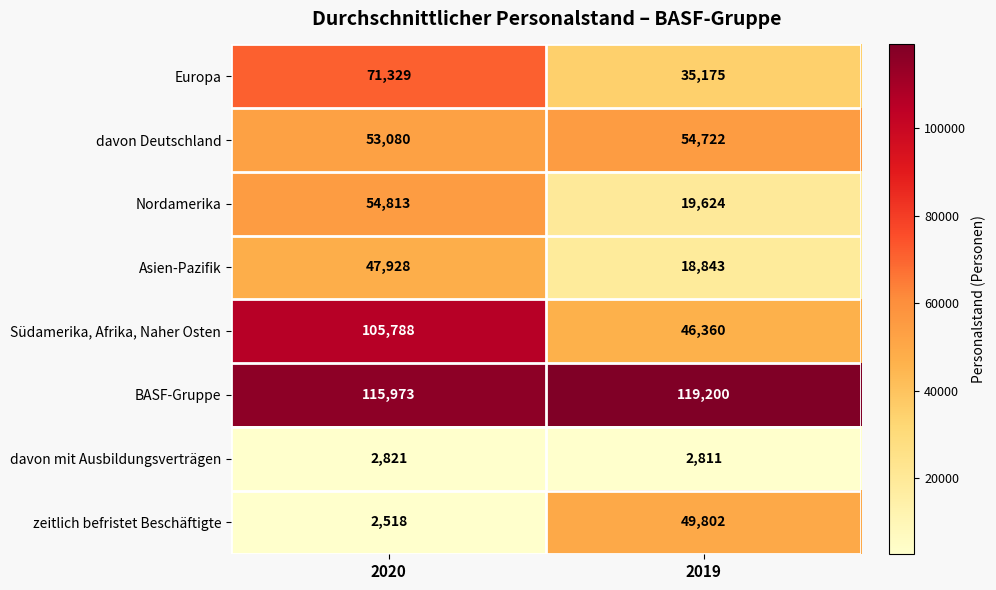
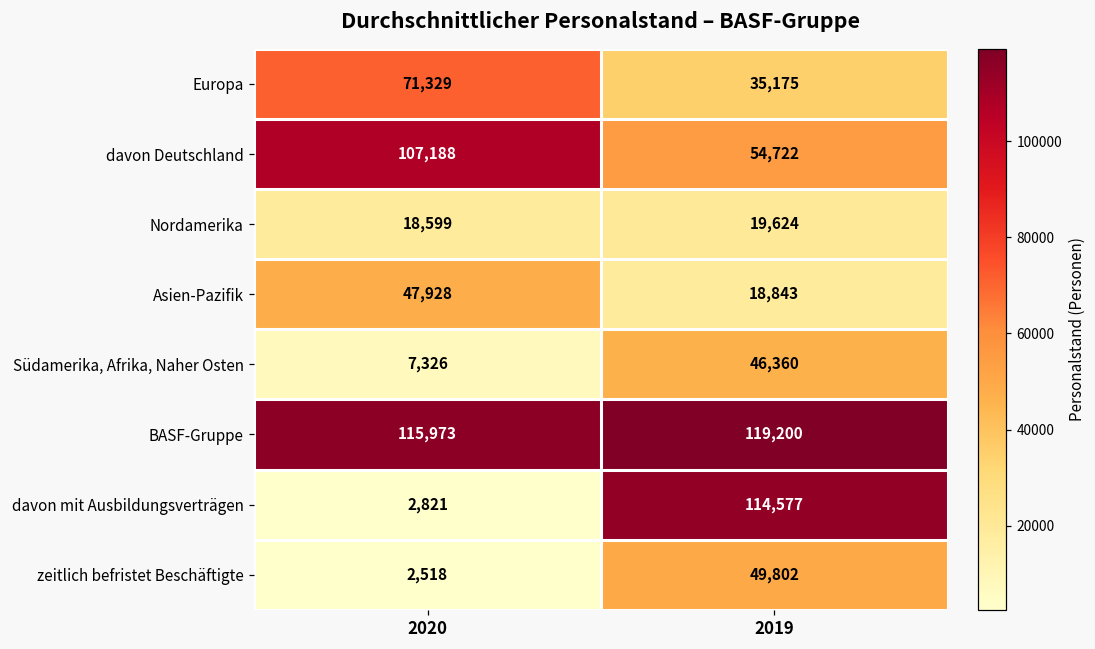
davon Deutschland, 2020: 53,080 -> 107,188
Nordamerika, 2020: 54,813 -> 18,599
Südamerika, Afrika, Naher Osten, 2020: 105,788 -> 7,326
davon mit Ausbildungsverträgen, 2019: 2,811 -> 114,577
